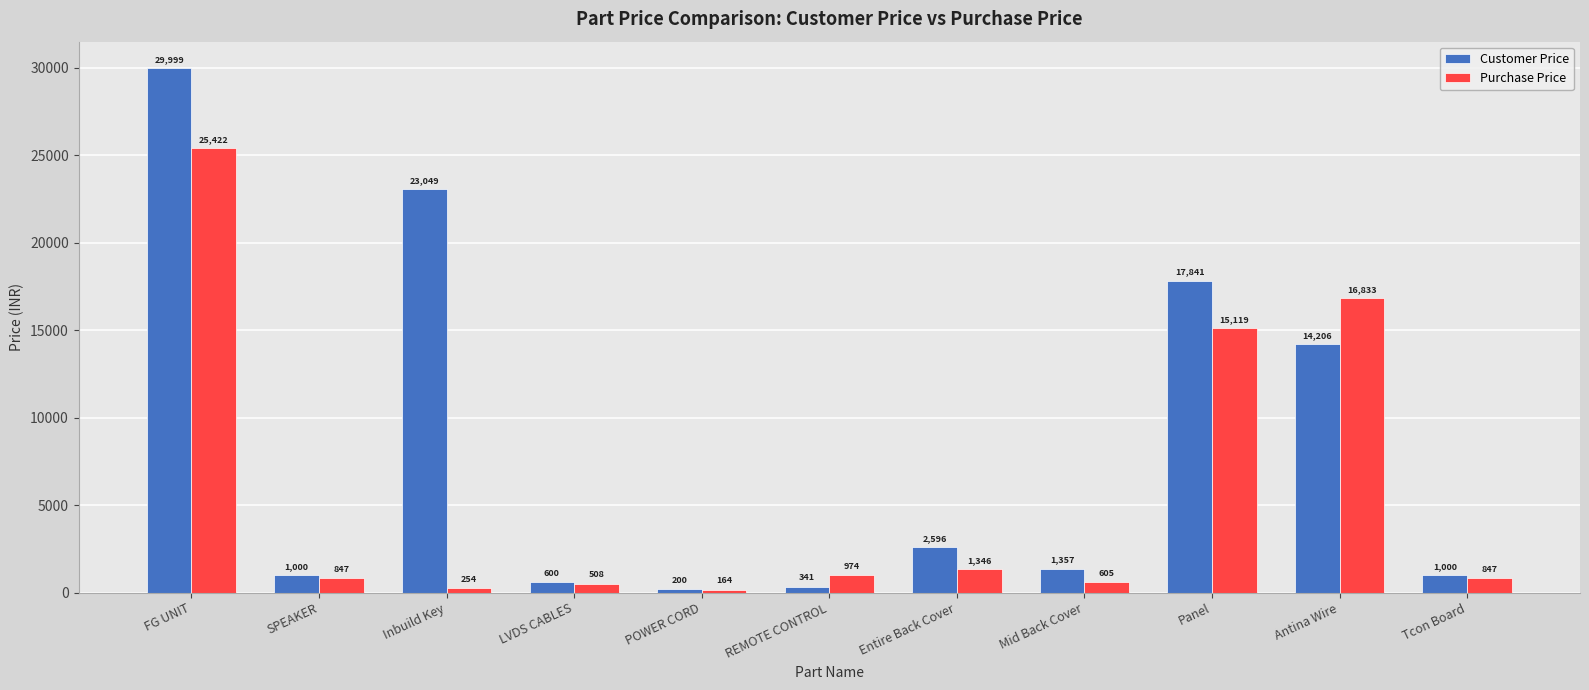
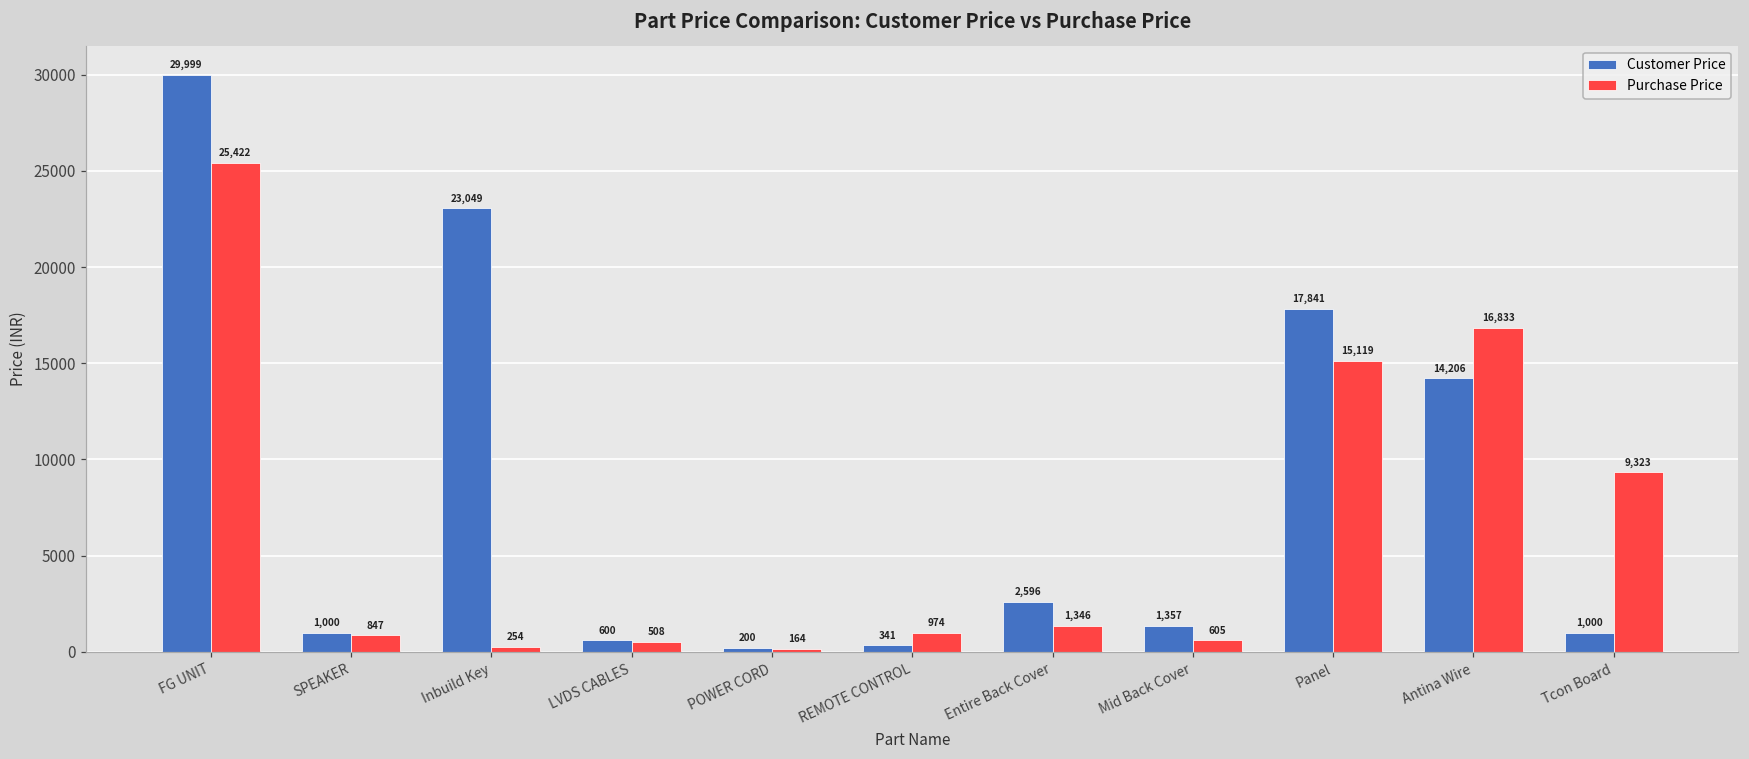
Purchase Price, Tcon Board: 847 -> 9,323
